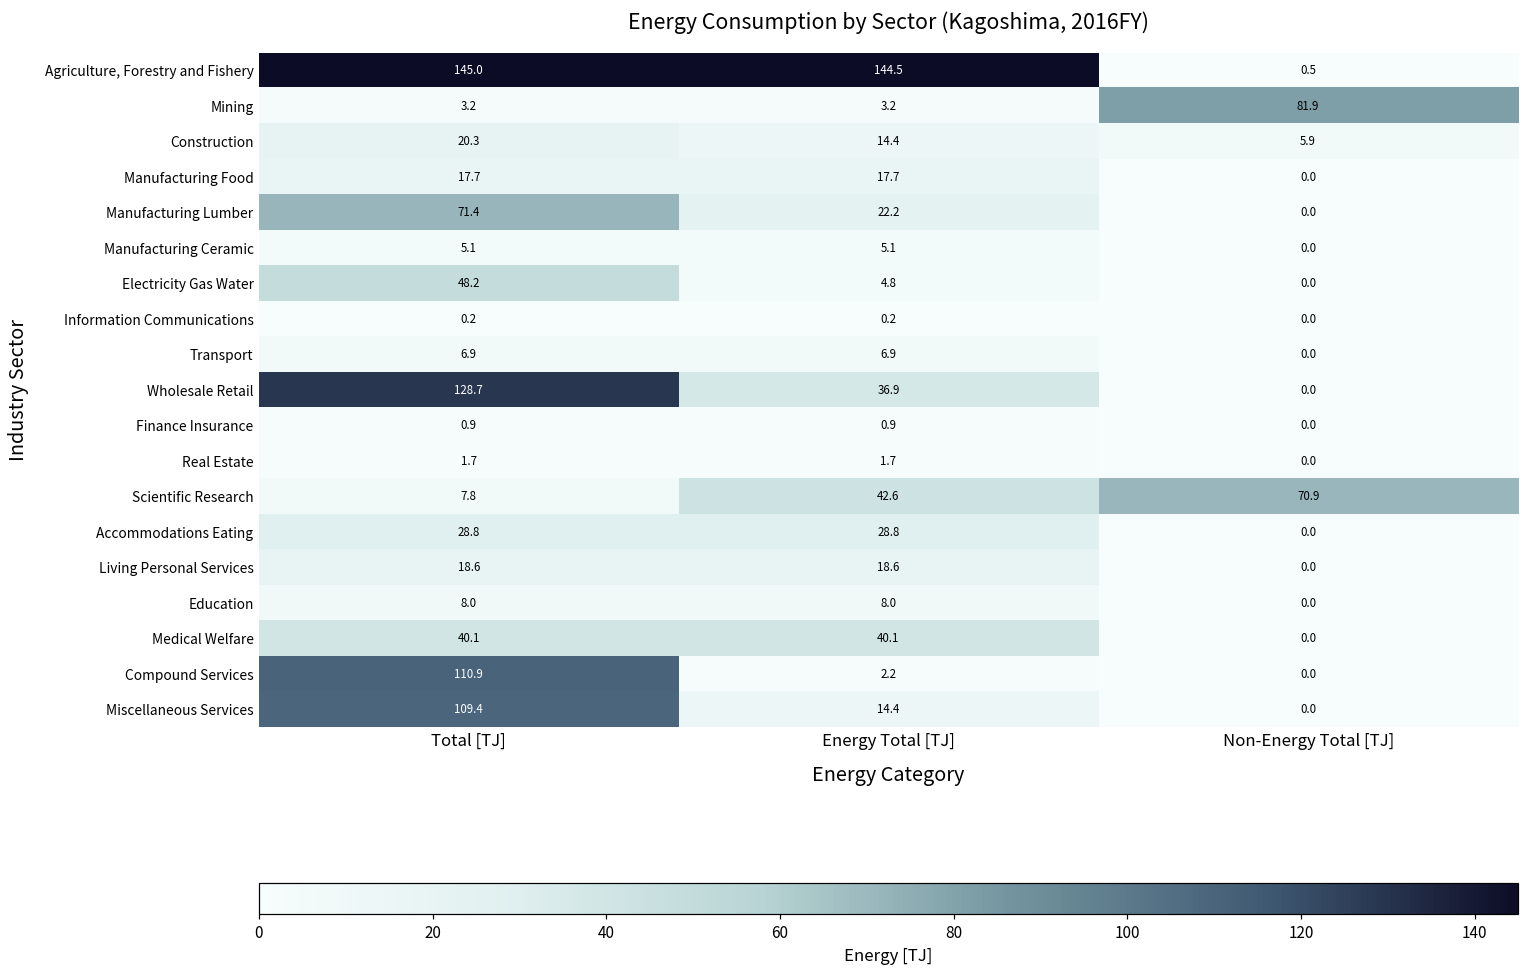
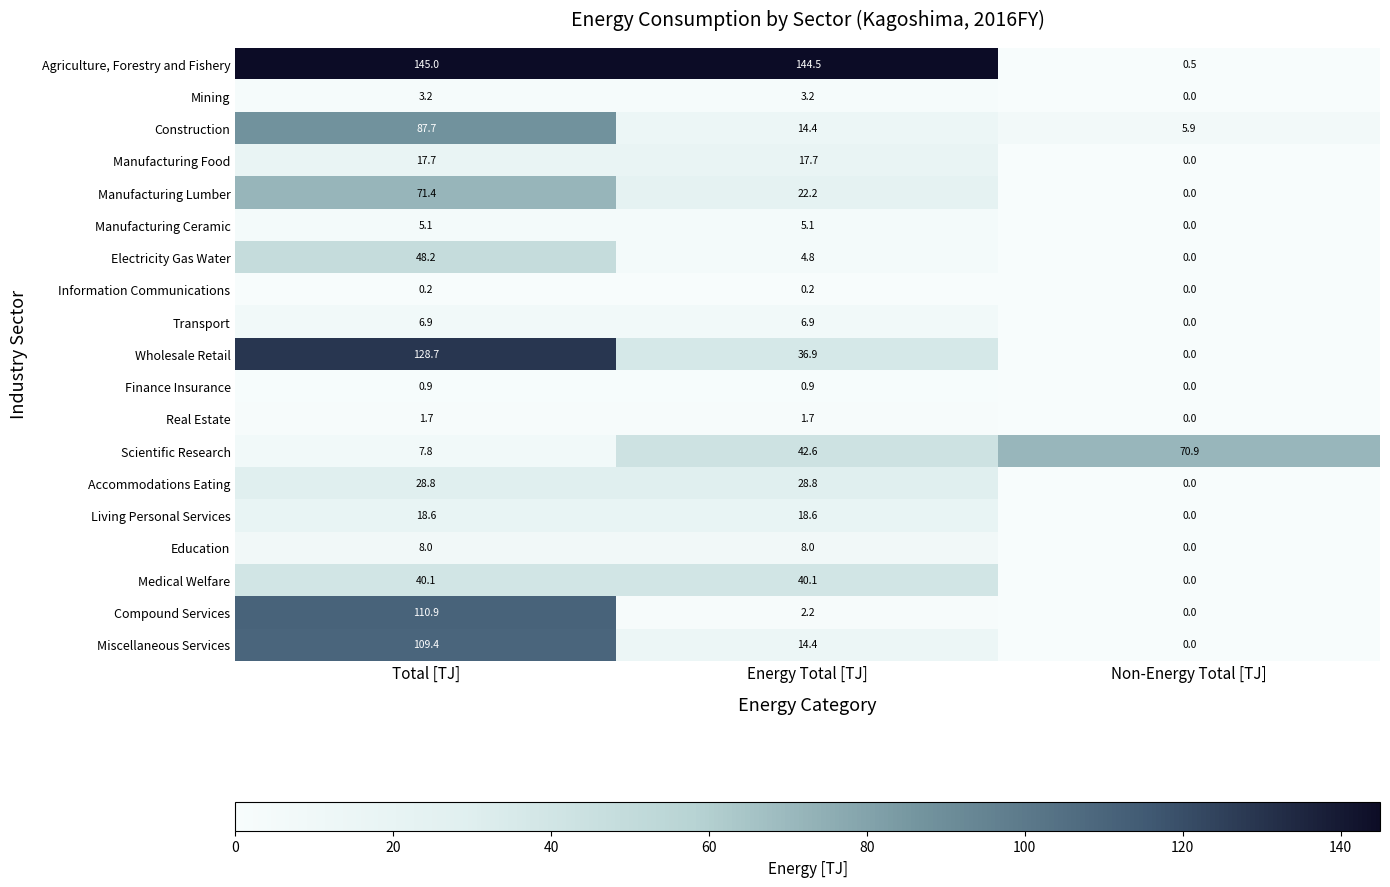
Mining, Non-Energy Total [TJ]: 81.9 -> 0.0
Construction, Total [TJ]: 20.3 -> 87.7
